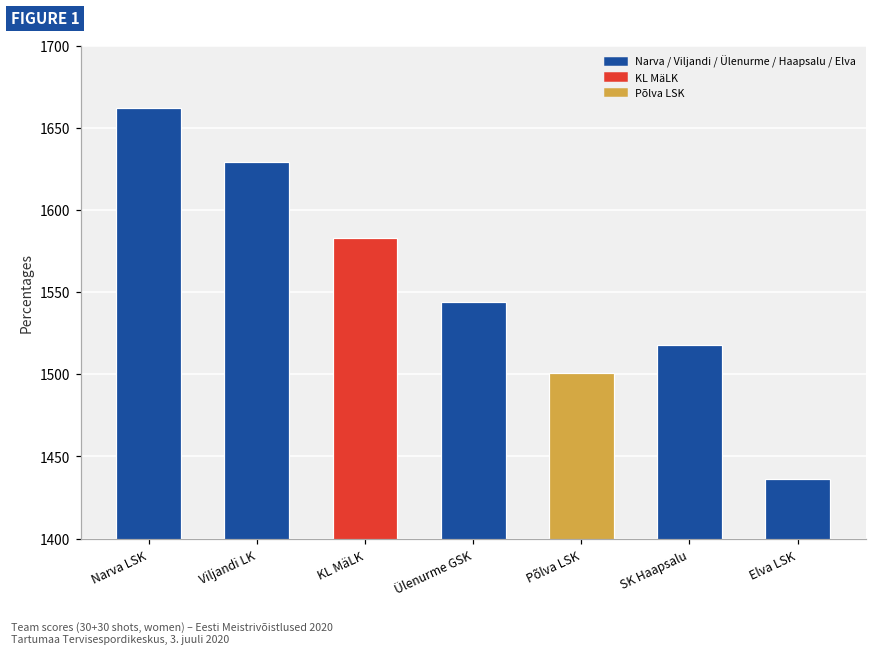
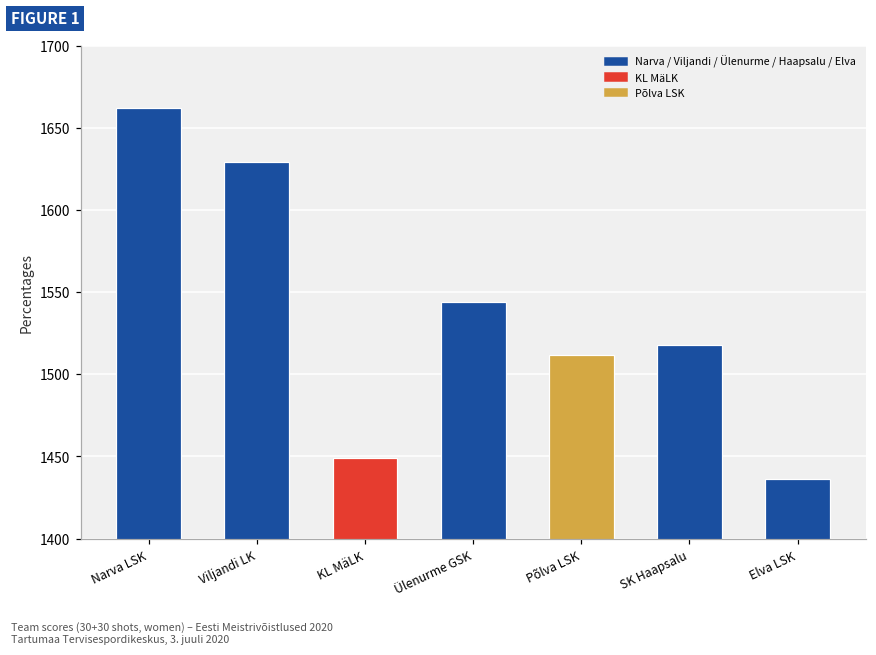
KL MäLK: 1583 -> 1449
Põlva LSK: 1501 -> 1512
